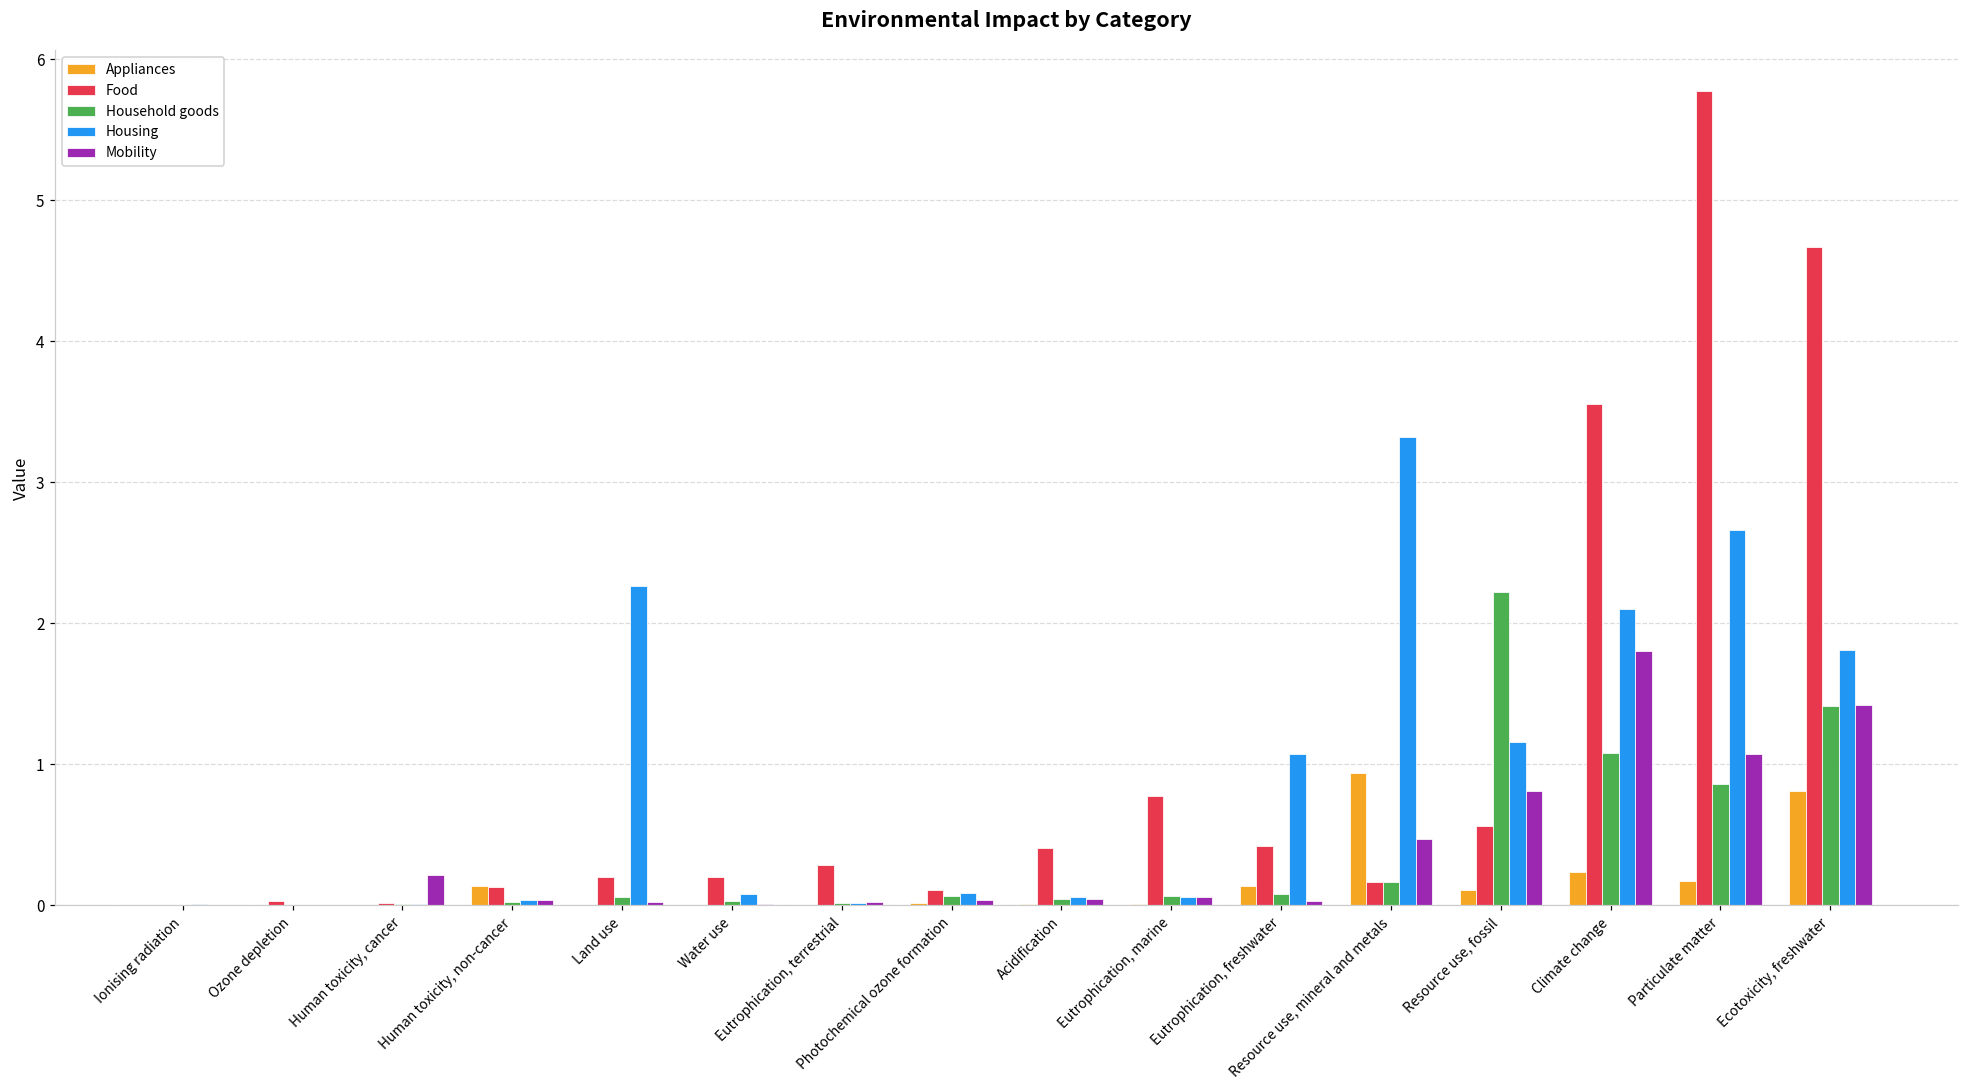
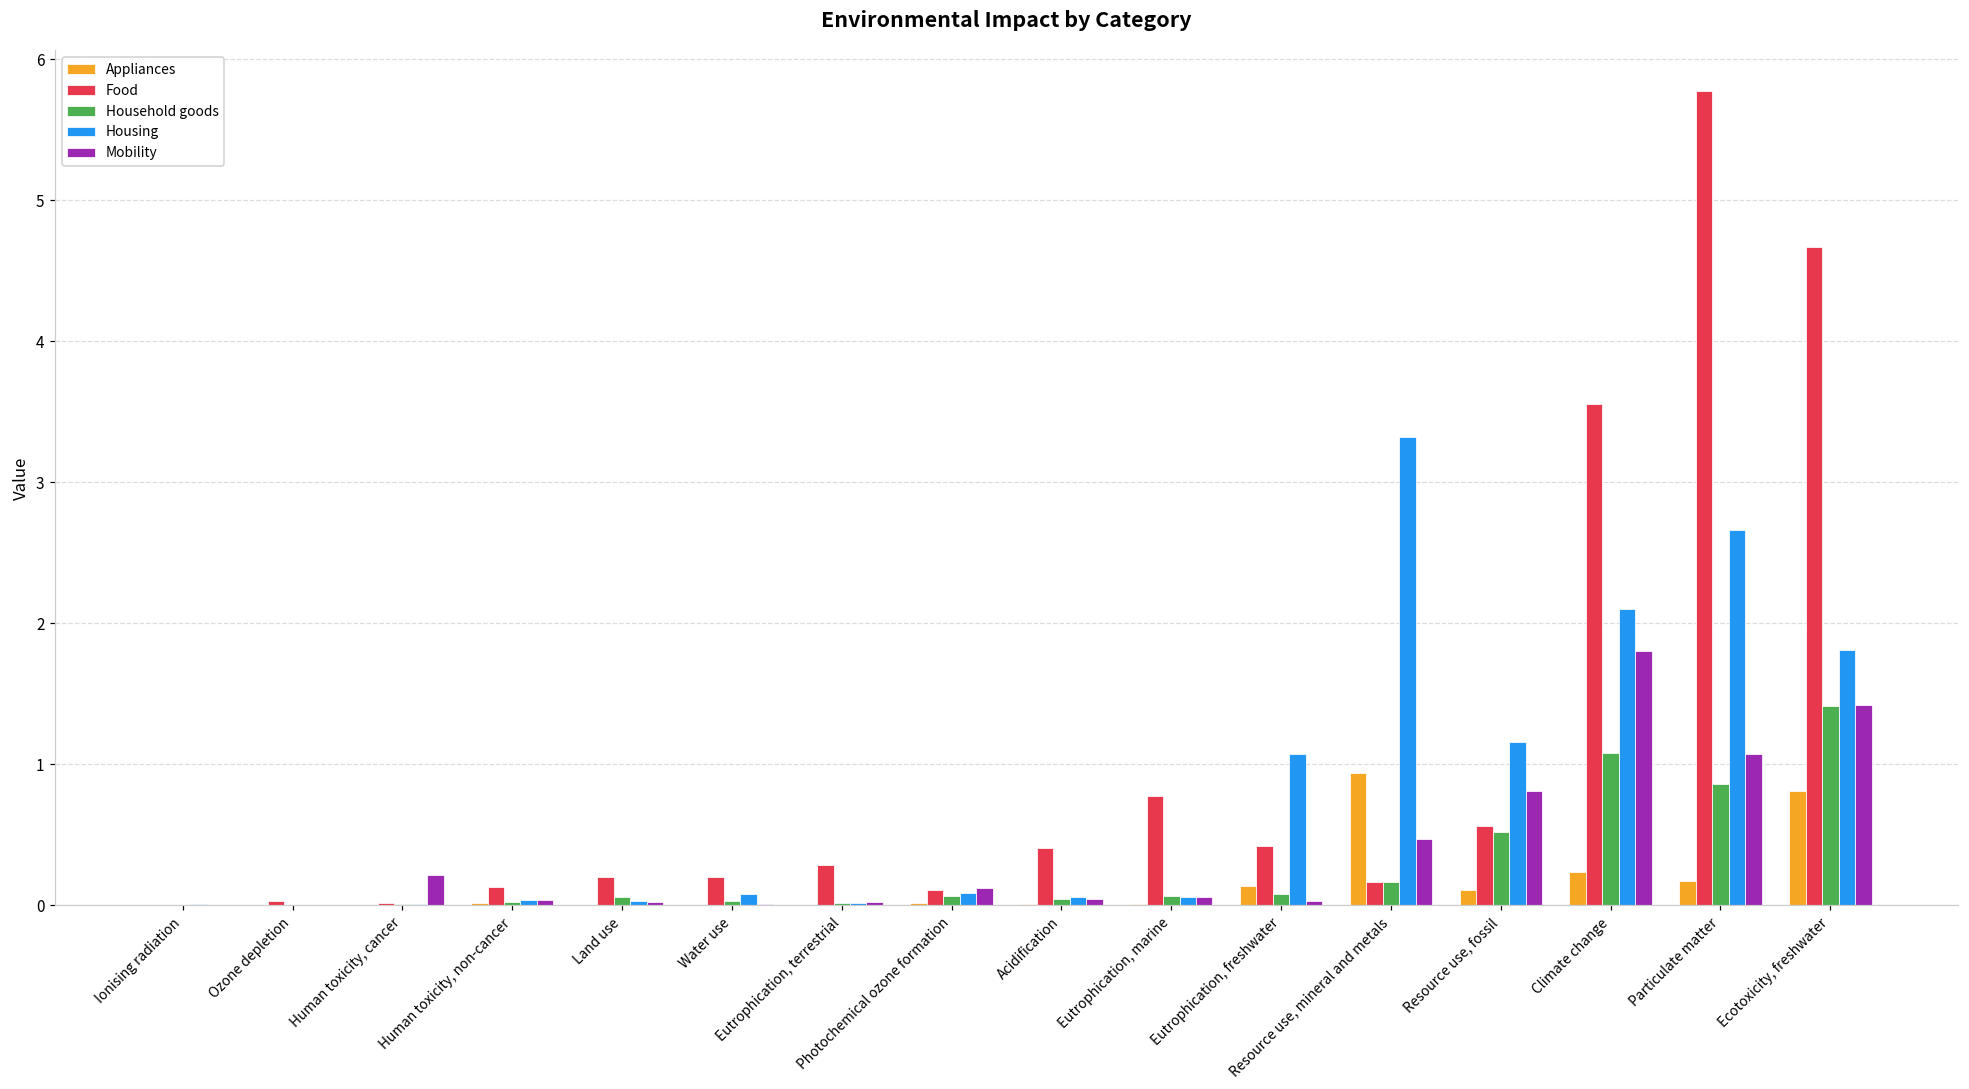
Appliances, Human toxicity, non-cancer: 0.13 -> 0.02
Housing, Land use: 2.27 -> 0.03
Mobility, Photochemical ozone formation: 0.04 -> 0.12
Household goods, Resource use, fossil: 2.22 -> 0.52
